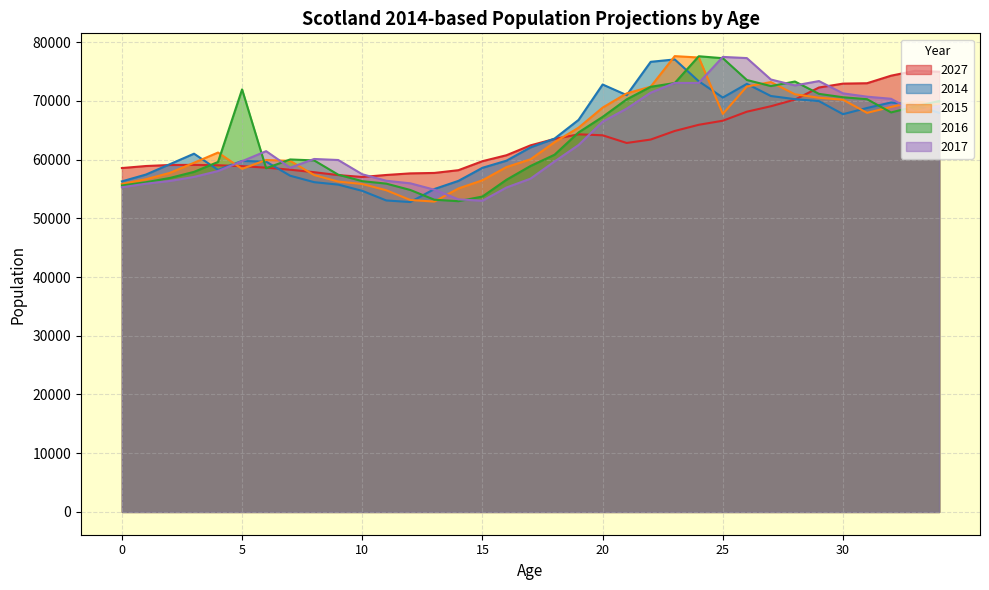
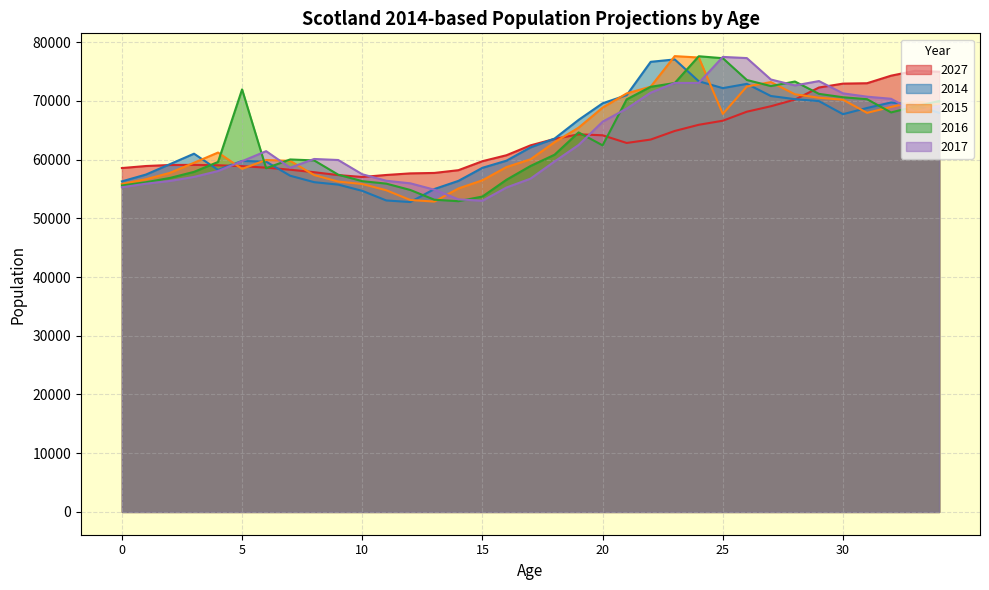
2014, 20: 73000 -> 70000
2016, 20: 67000 -> 62000
2014, 25: 71000 -> 72000
